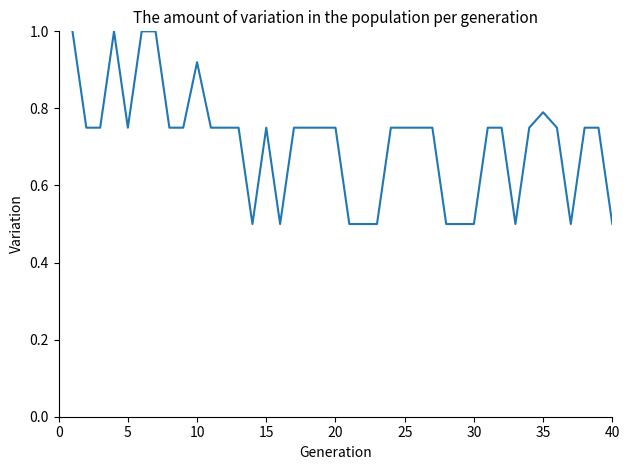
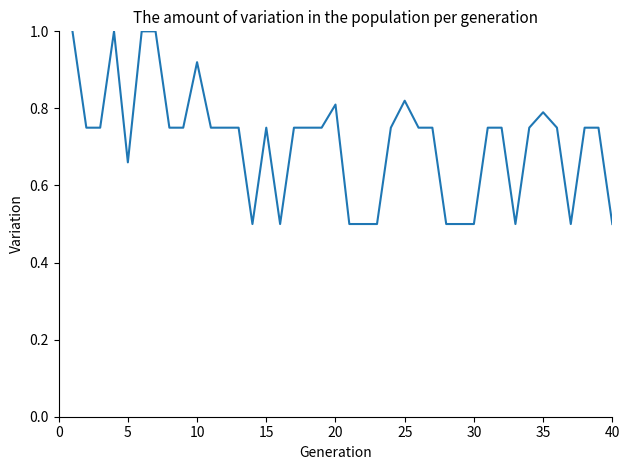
5: 0.75 -> 0.66
20: 0.75 -> 0.81
25: 0.75 -> 0.82
